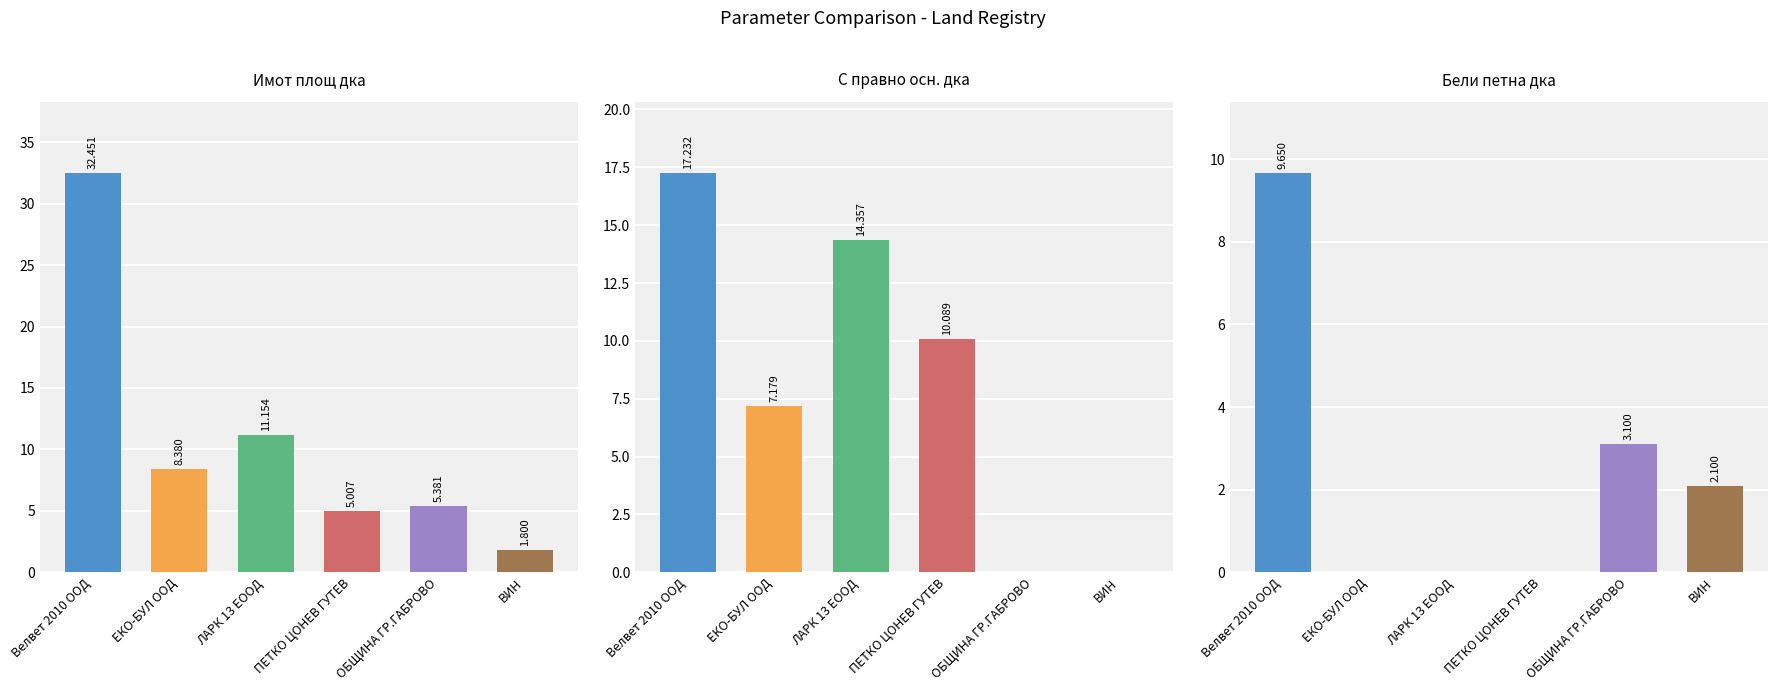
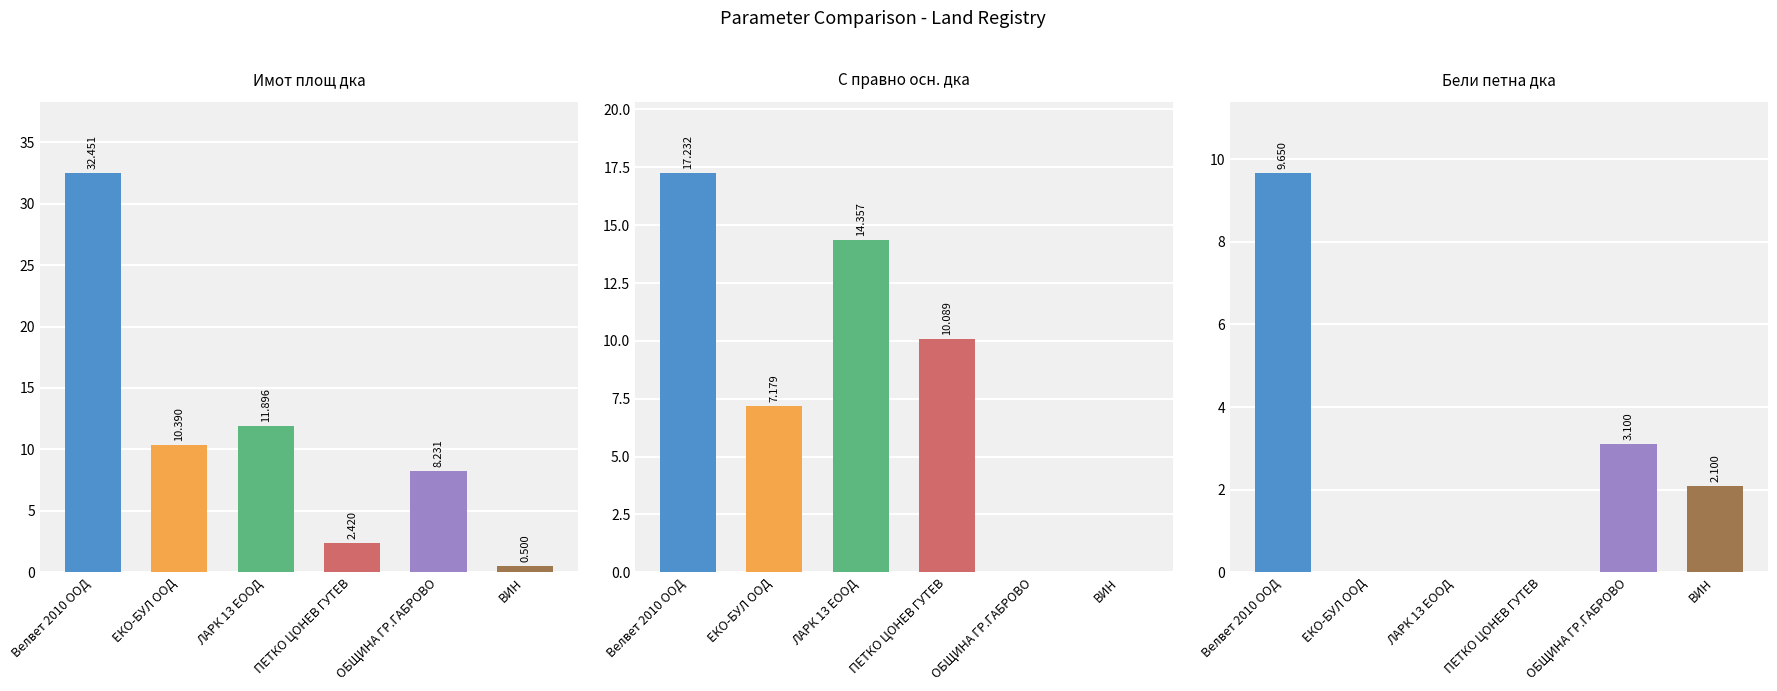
Имот площ дка, ЕКО-БУЛ ООД: 8.380 -> 10.390
Имот площ дка, ЛАРК 13 ЕООД: 11.154 -> 11.896
Имот площ дка, ПЕТКО ЦОНЕВ ГУТЕВ: 5.007 -> 2.420
Имот площ дка, ОБЩИНА ГР.ГАБРОВО: 5.381 -> 8.231
Имот площ дка, ВИН: 1.800 -> 0.500
